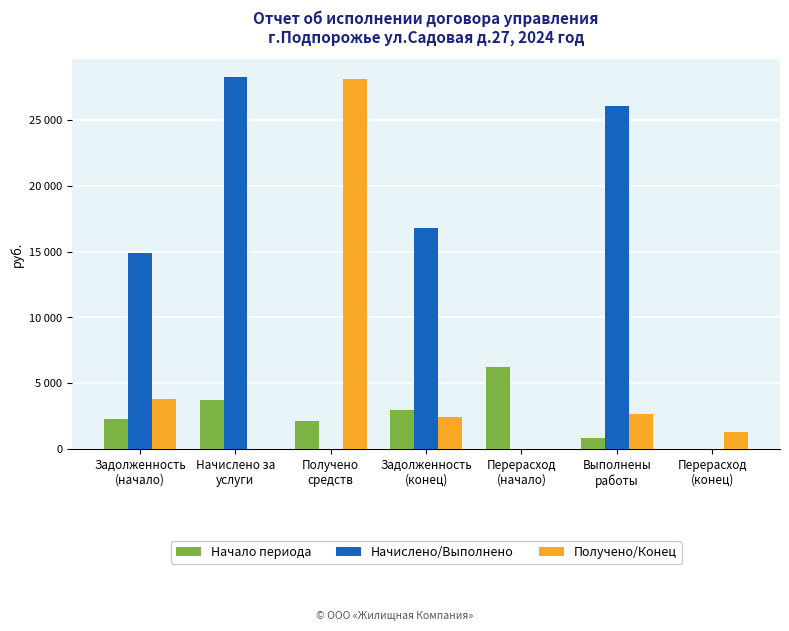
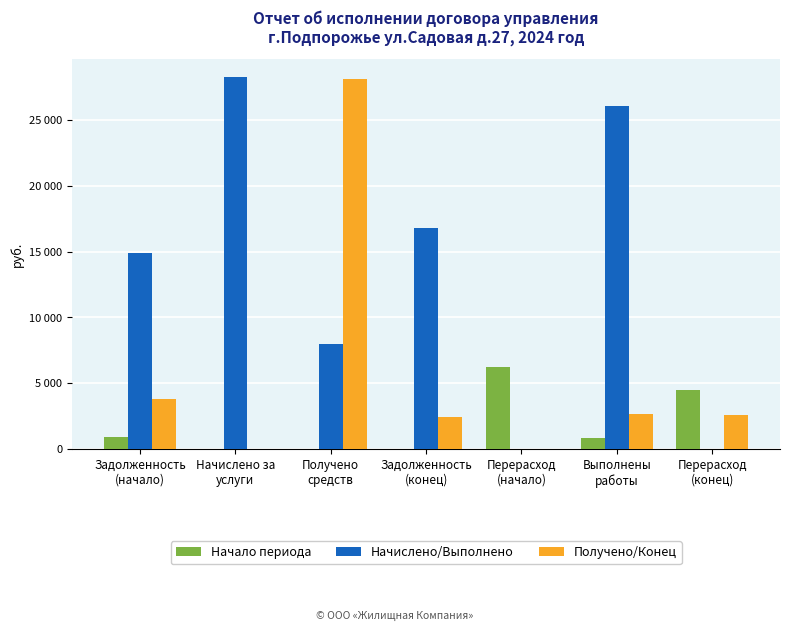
Начало периода, Задолженность (начало): 2300 -> 900
Начало периода, Начислено за услуги: 3700 -> 0
Начало периода, Получено средств: 2100 -> 0
Начислено/Выполнено, Получено средств: 0 -> 8000
Начало периода, Задолженность (конец): 3000 -> 0
Начало периода, Перерасход (конец): 0 -> 4500
Получено/Конец, Перерасход (конец): 1300 -> 2600
